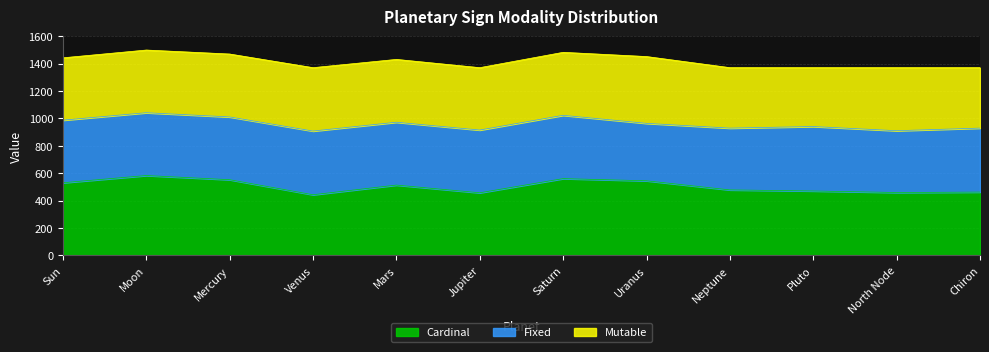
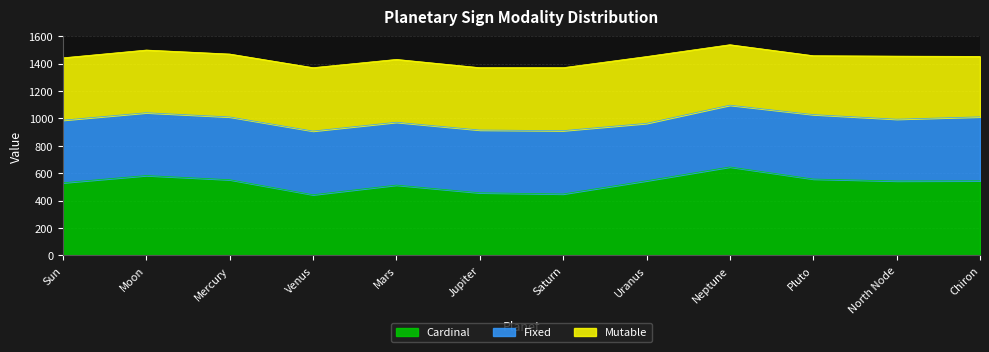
Cardinal, Saturn: 560 -> 450
Cardinal, Neptune: 480 -> 650
Cardinal, Pluto: 470 -> 560
Cardinal, North Node: 460 -> 540
Cardinal, Chiron: 460 -> 540
